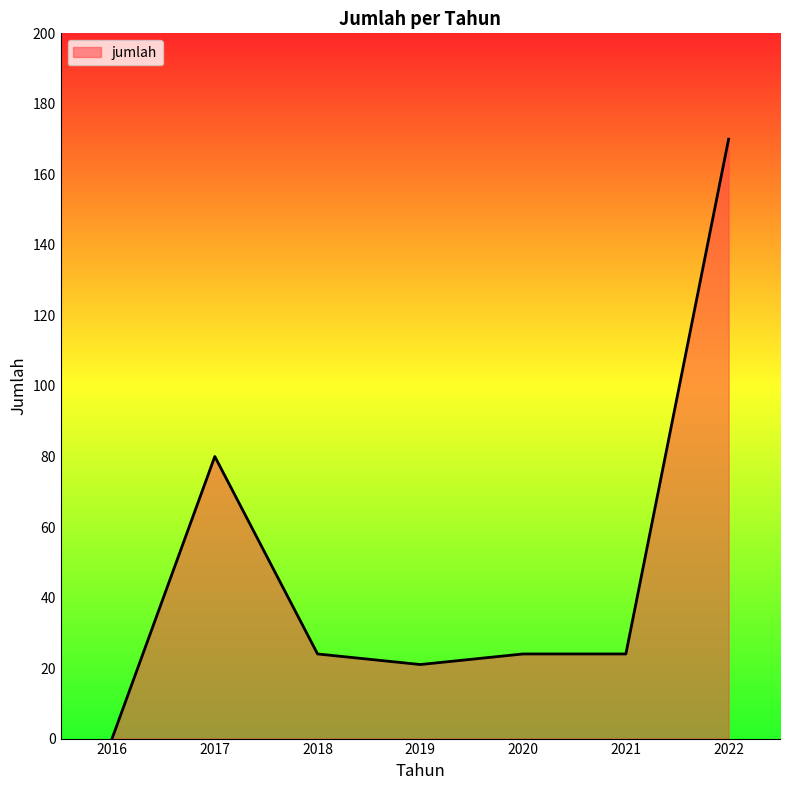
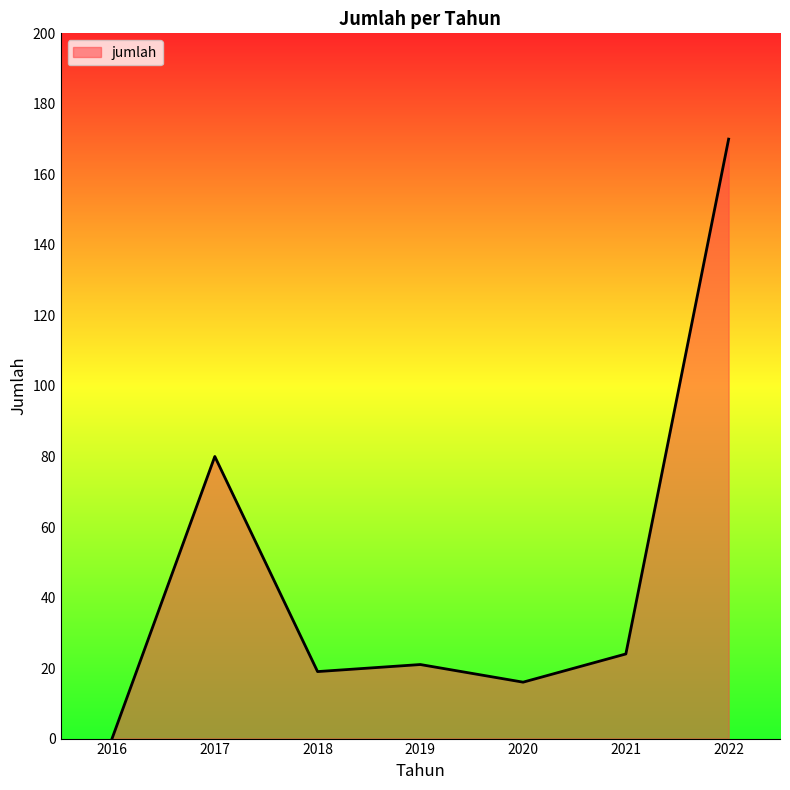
2018: 24 -> 19
2020: 24 -> 16
